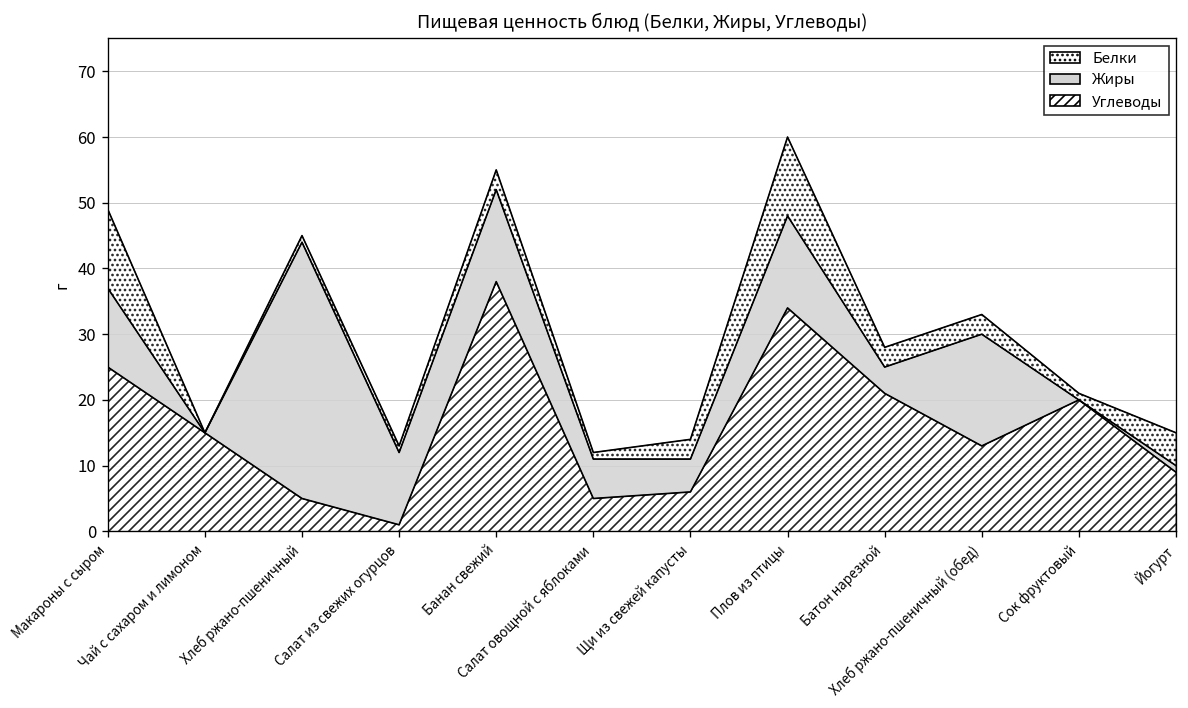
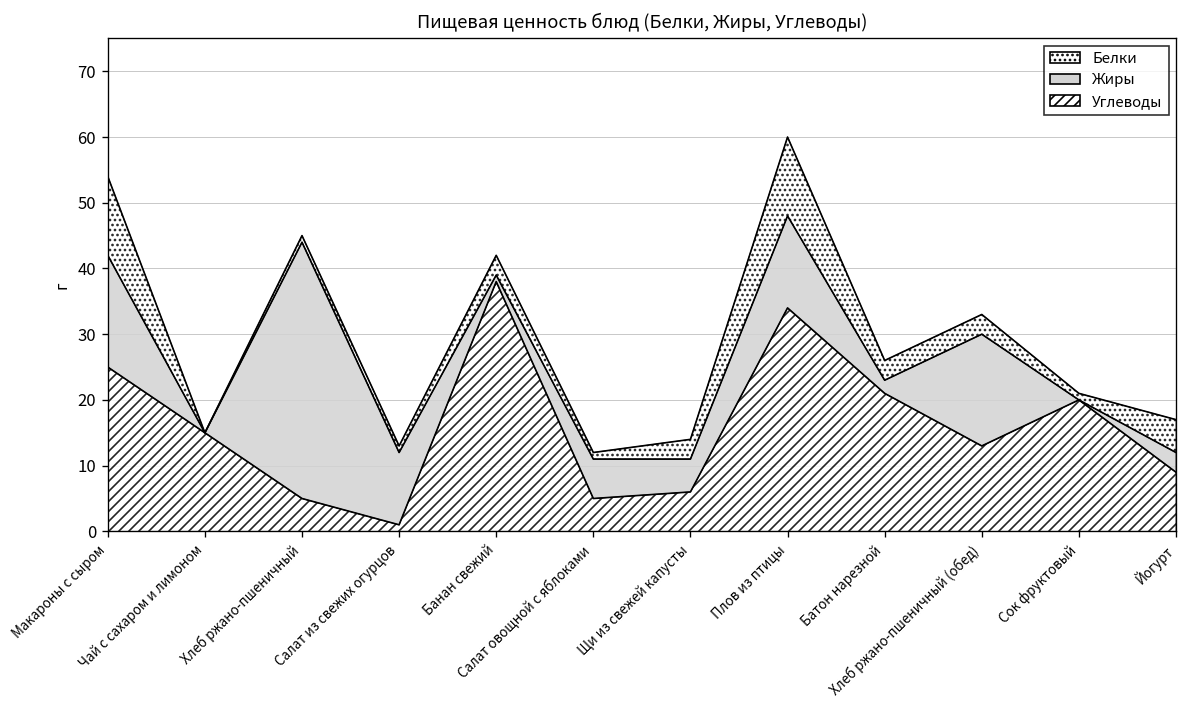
Жиры, Макароны с сыром: 12 -> 17
Жиры, Банан свежий: 14 -> 1
Жиры, Батон нарезной: 4 -> 2
Жиры, Йогурт: 1 -> 3
